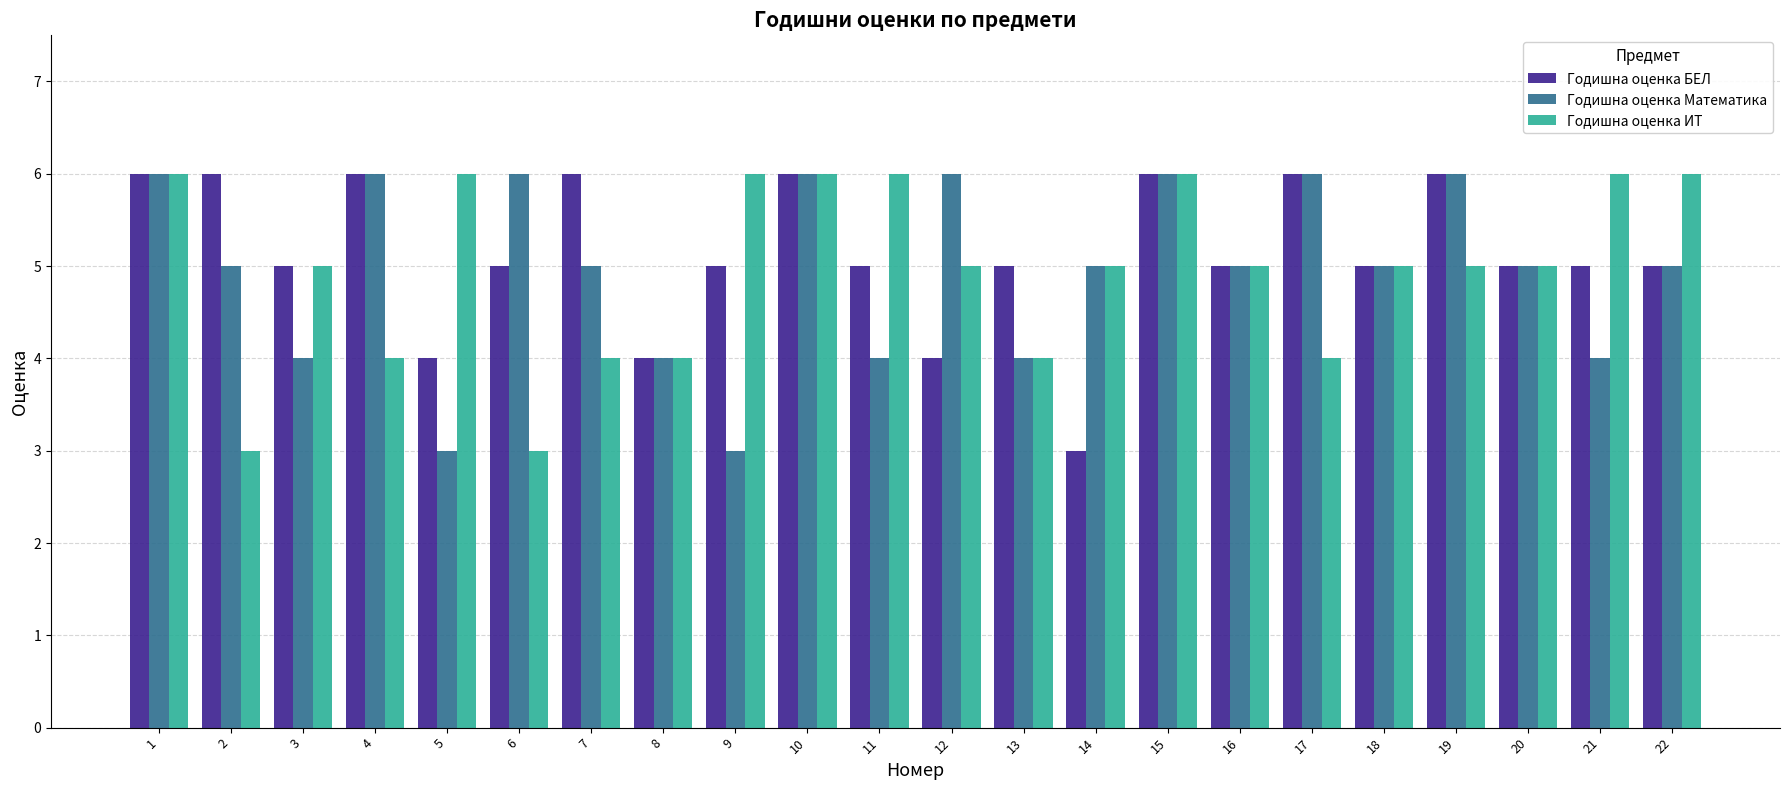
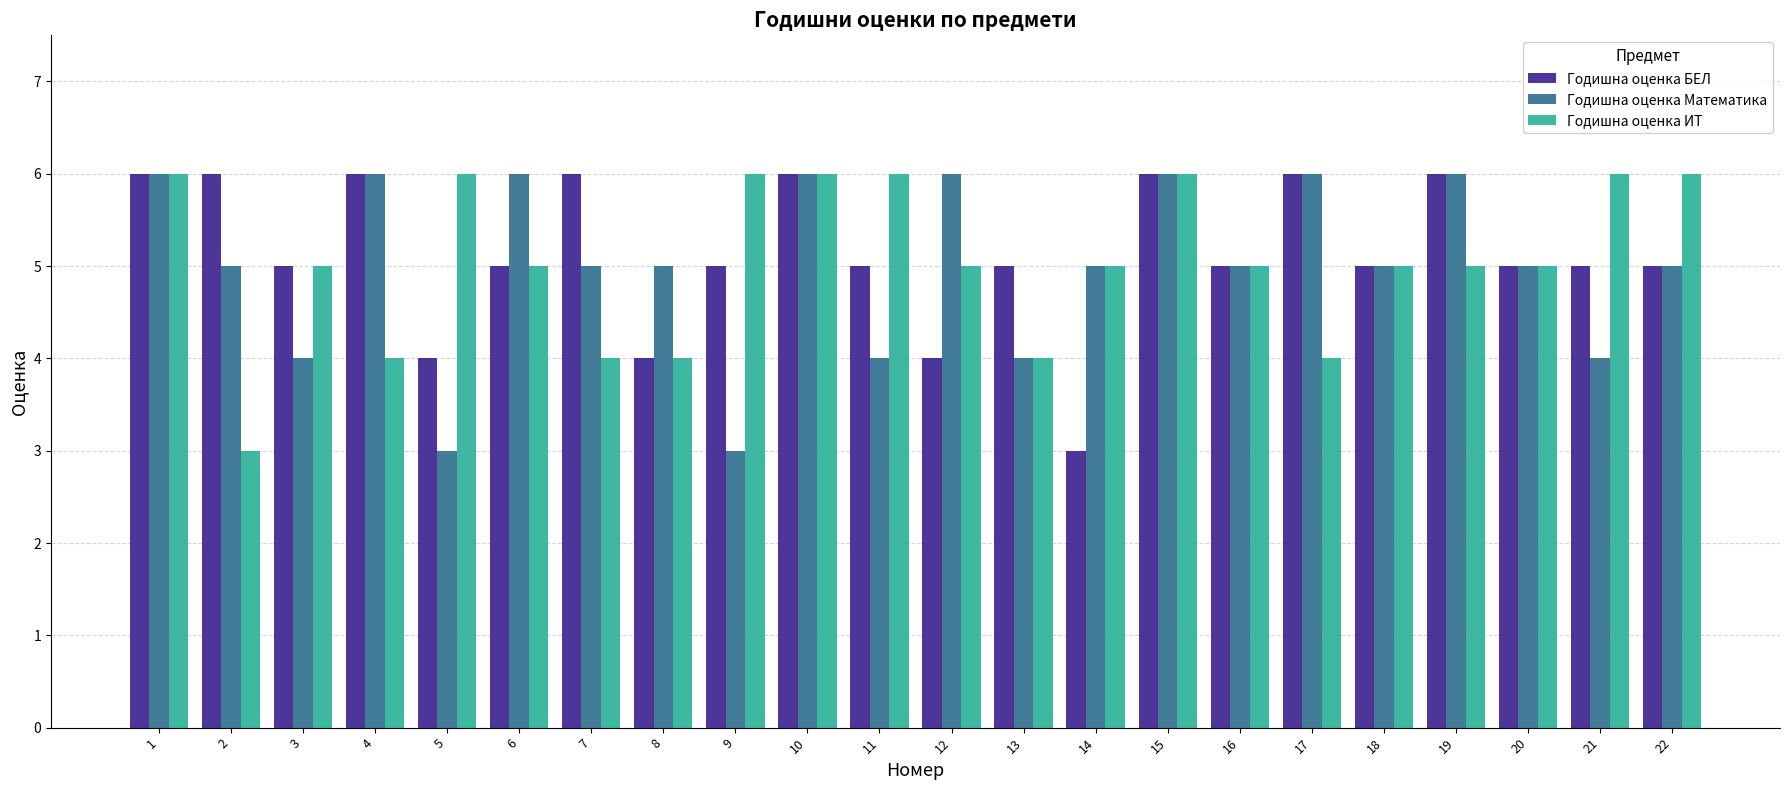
Годишна оценка ИТ, 6: 3 -> 5
Годишна оценка Математика, 8: 4 -> 5
